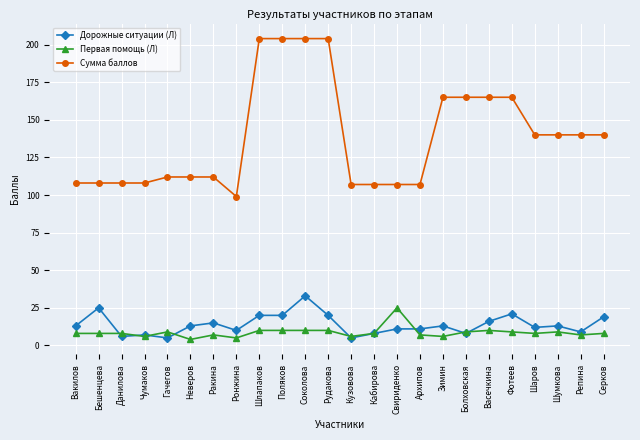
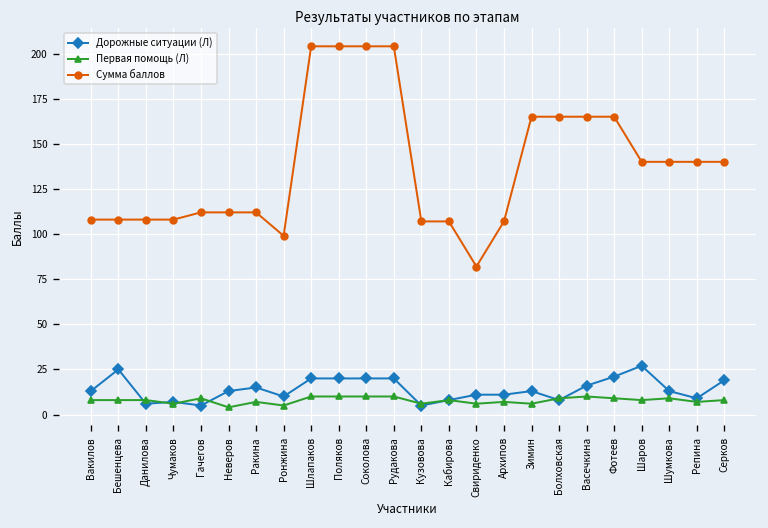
Дорожные ситуации (Л), Соколова: 33 -> 20
Первая помощь (Л), Свириденко: 25 -> 6
Сумма баллов, Свириденко: 107 -> 82
Дорожные ситуации (Л), Шаров: 12 -> 27
